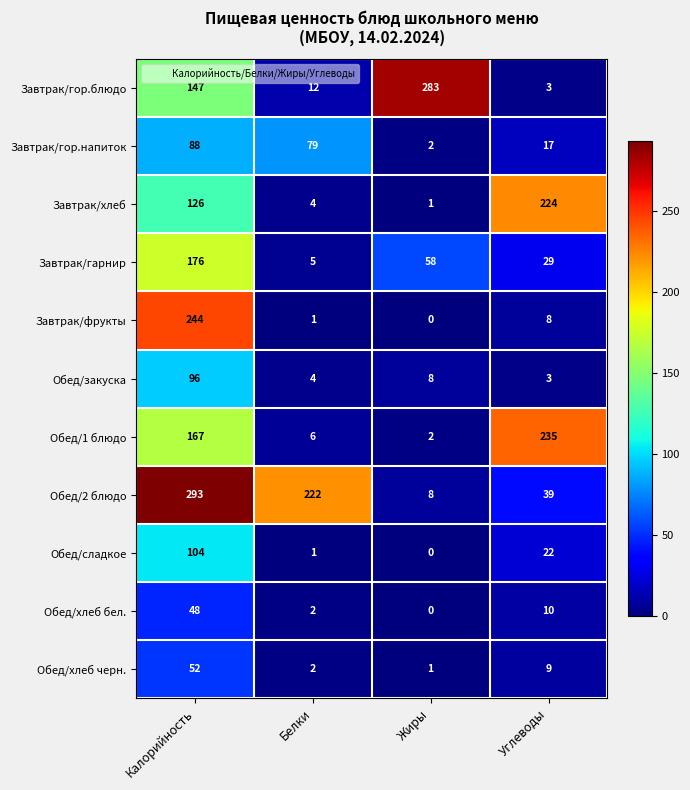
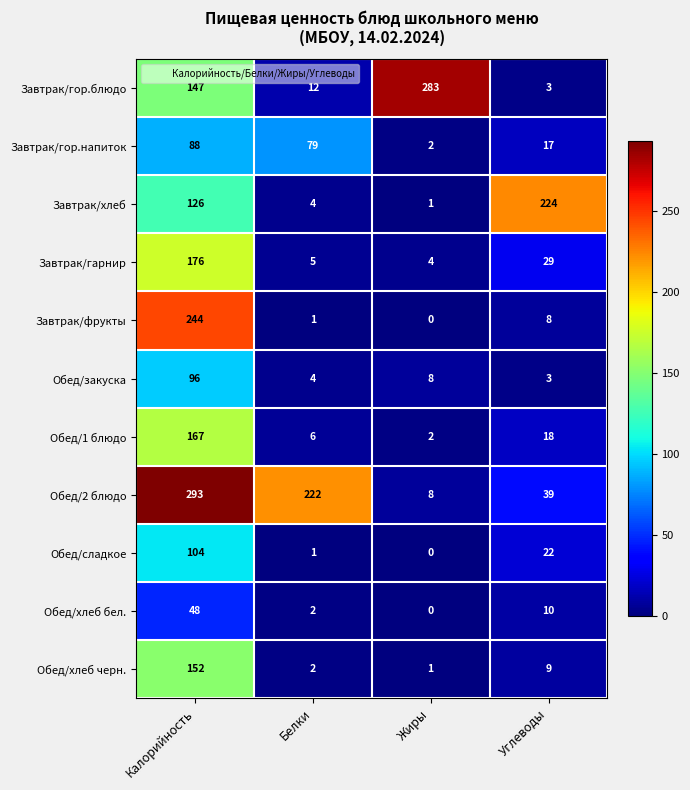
Завтрак/гарнир, Жиры: 58 -> 4
Обед/1 блюдо, Углеводы: 235 -> 18
Обед/хлеб черн., Калорийность: 52 -> 152
